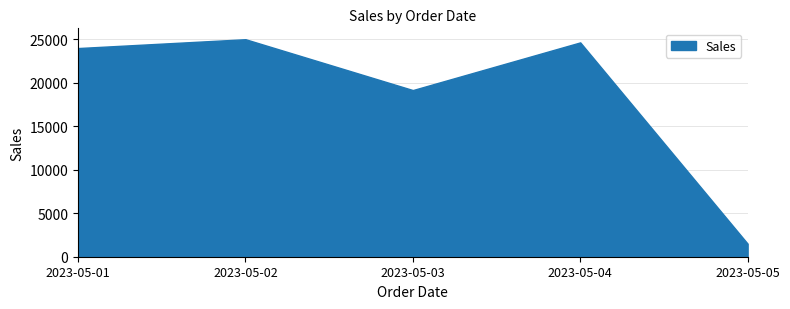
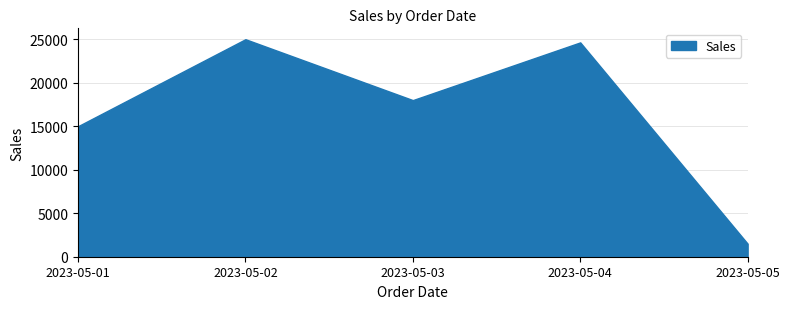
2023-05-01: 24000 -> 15000
2023-05-03: 19000 -> 18000
